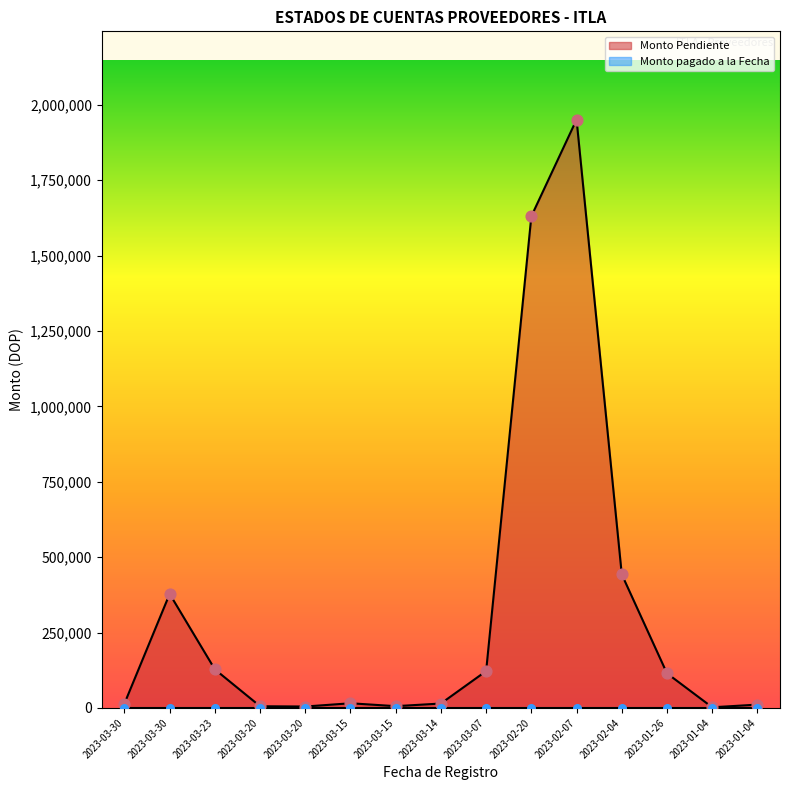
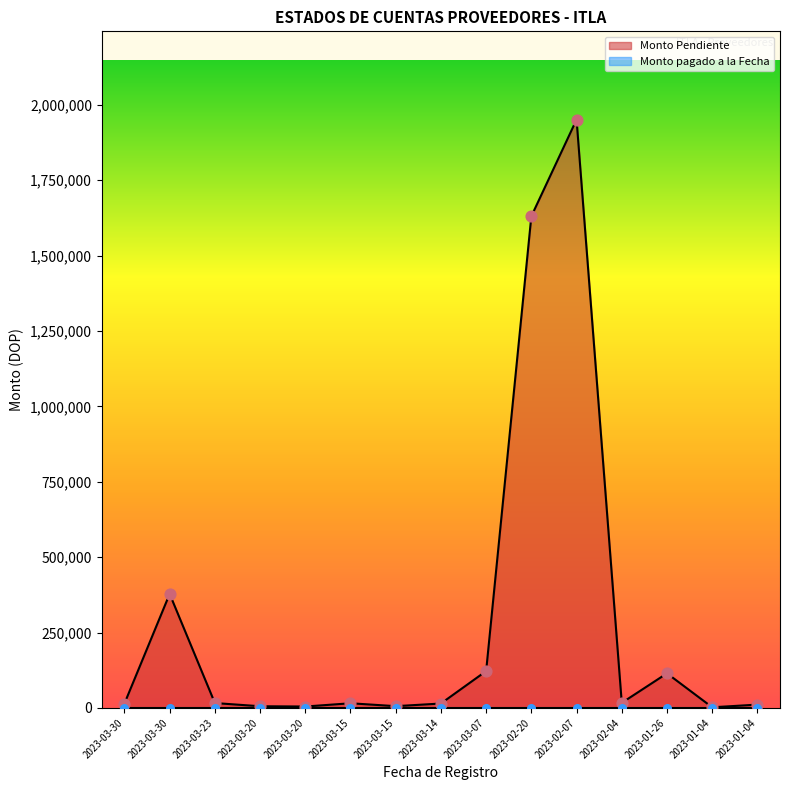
Monto Pendiente, 2023-03-23: 130,000 -> 20,000
Monto Pendiente, 2023-02-04: 440,000 -> 20,000
